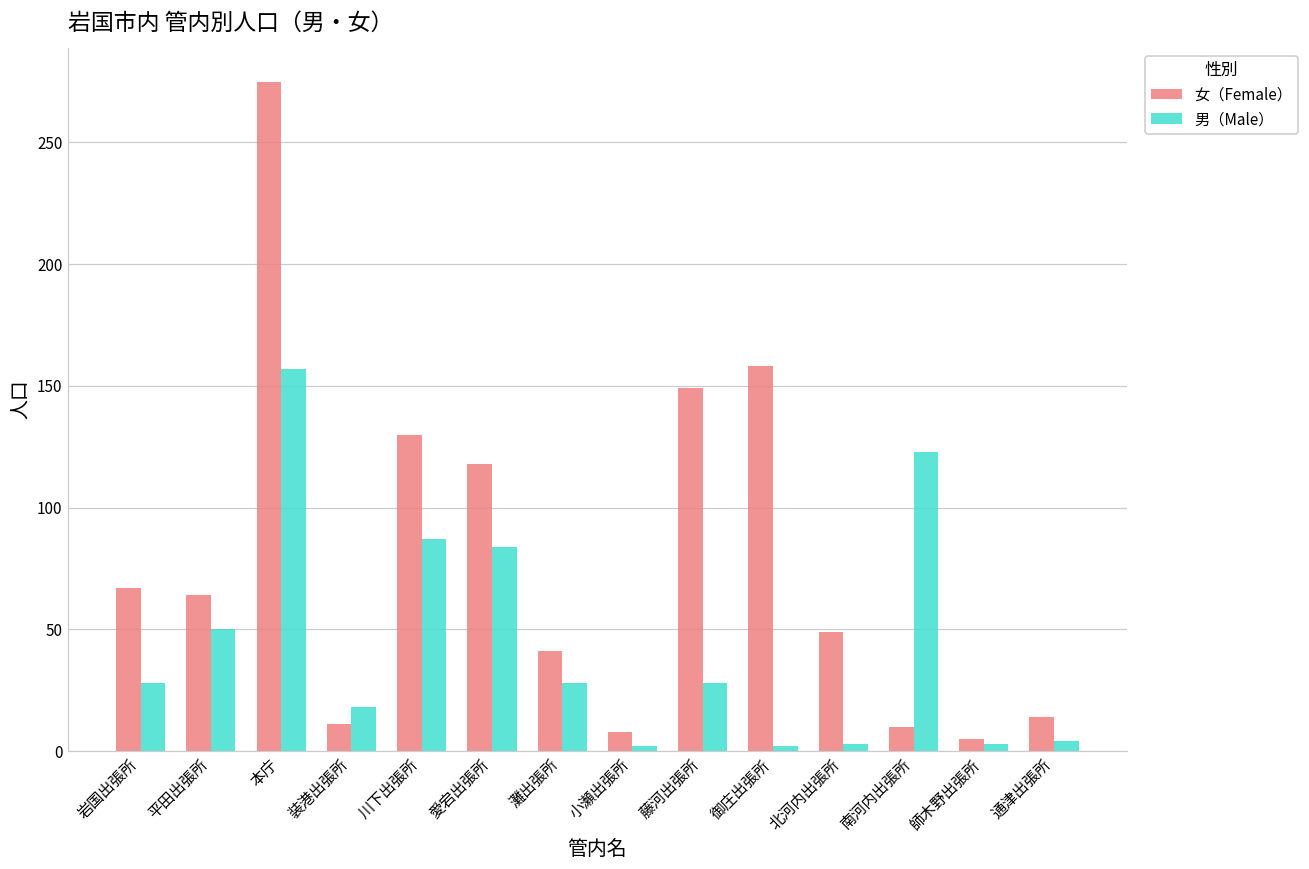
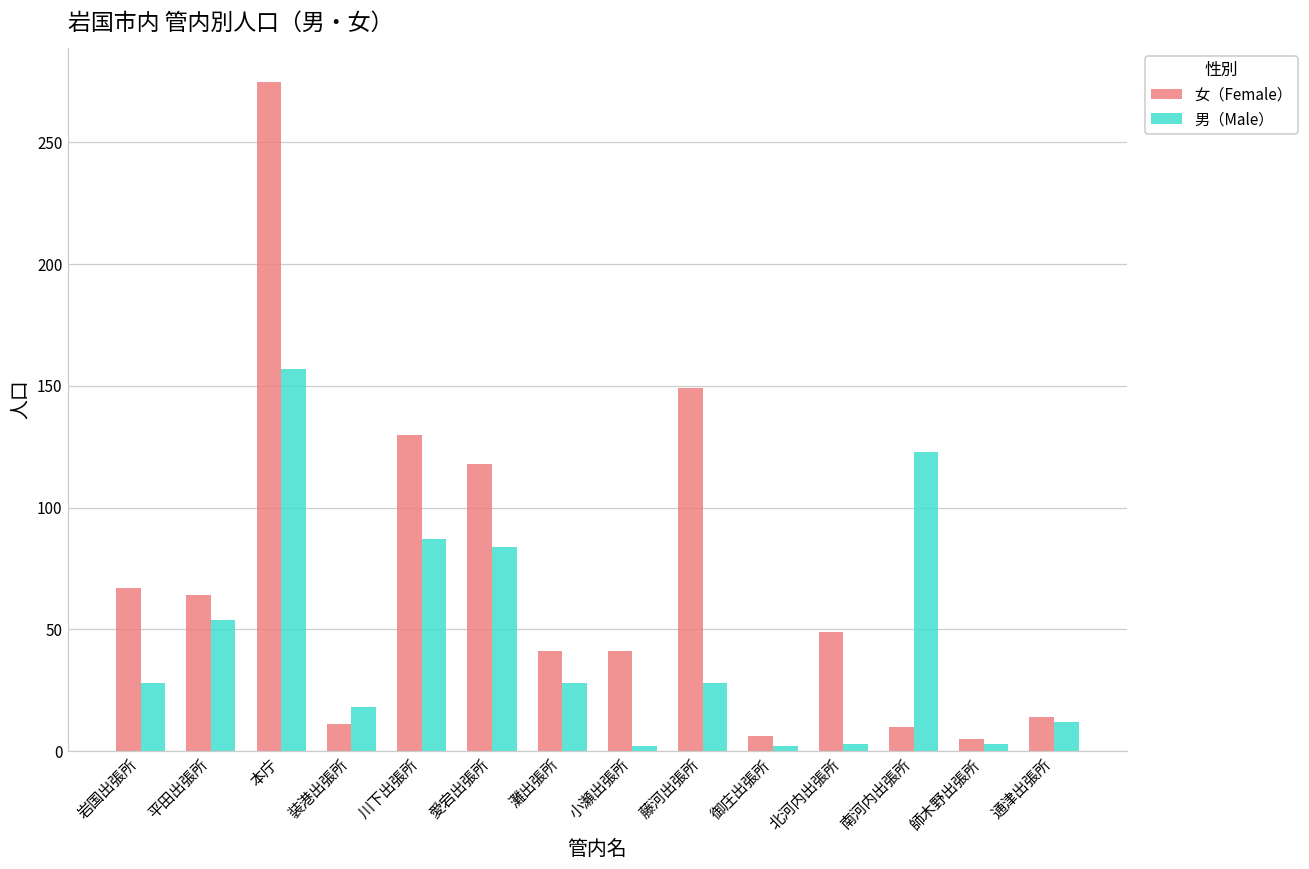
男（Male）, 平田出張所: 50 -> 54
女（Female）, 小瀬出張所: 8 -> 41
女（Female）, 御庄出張所: 158 -> 6
男（Male）, 通津出張所: 4 -> 12
